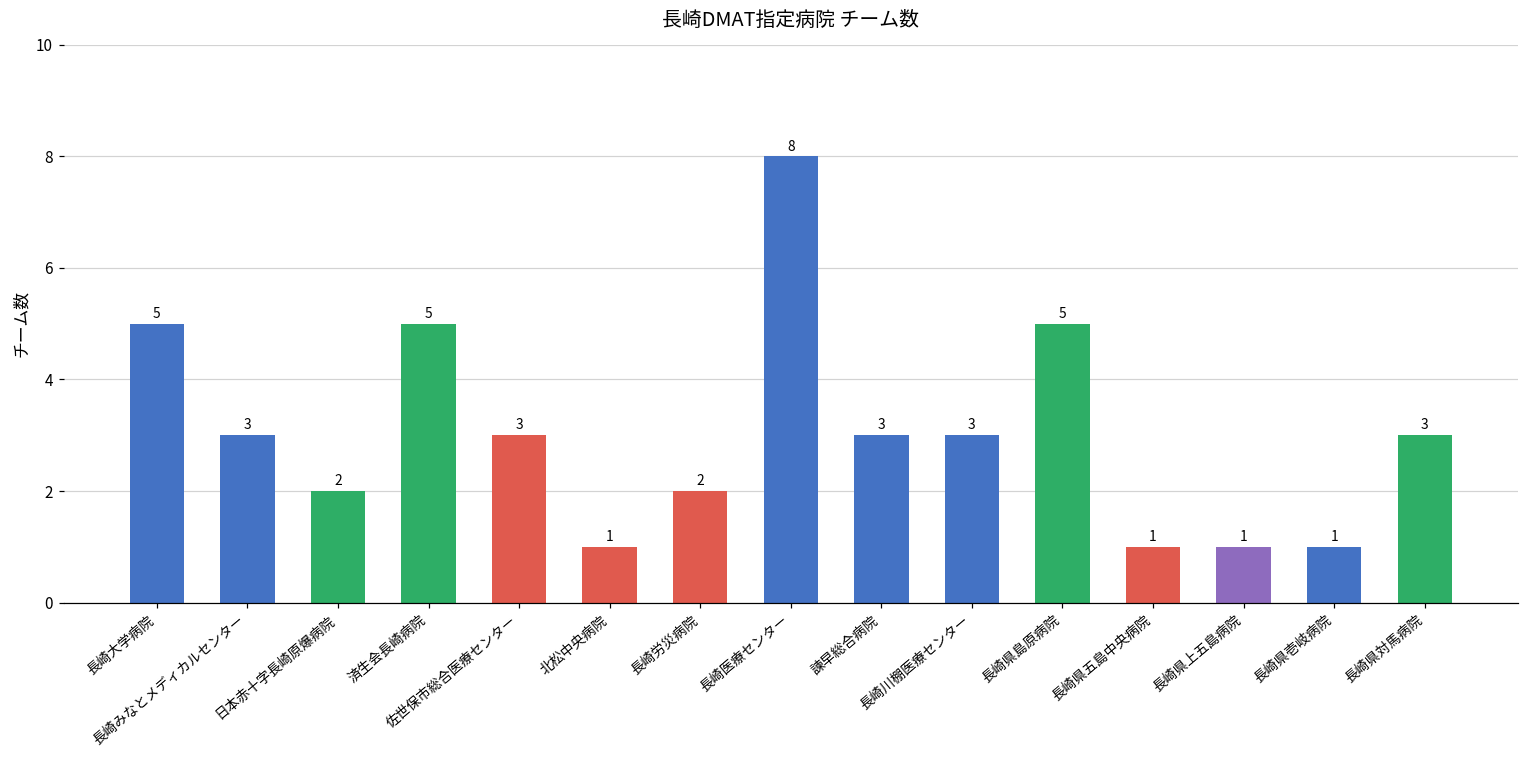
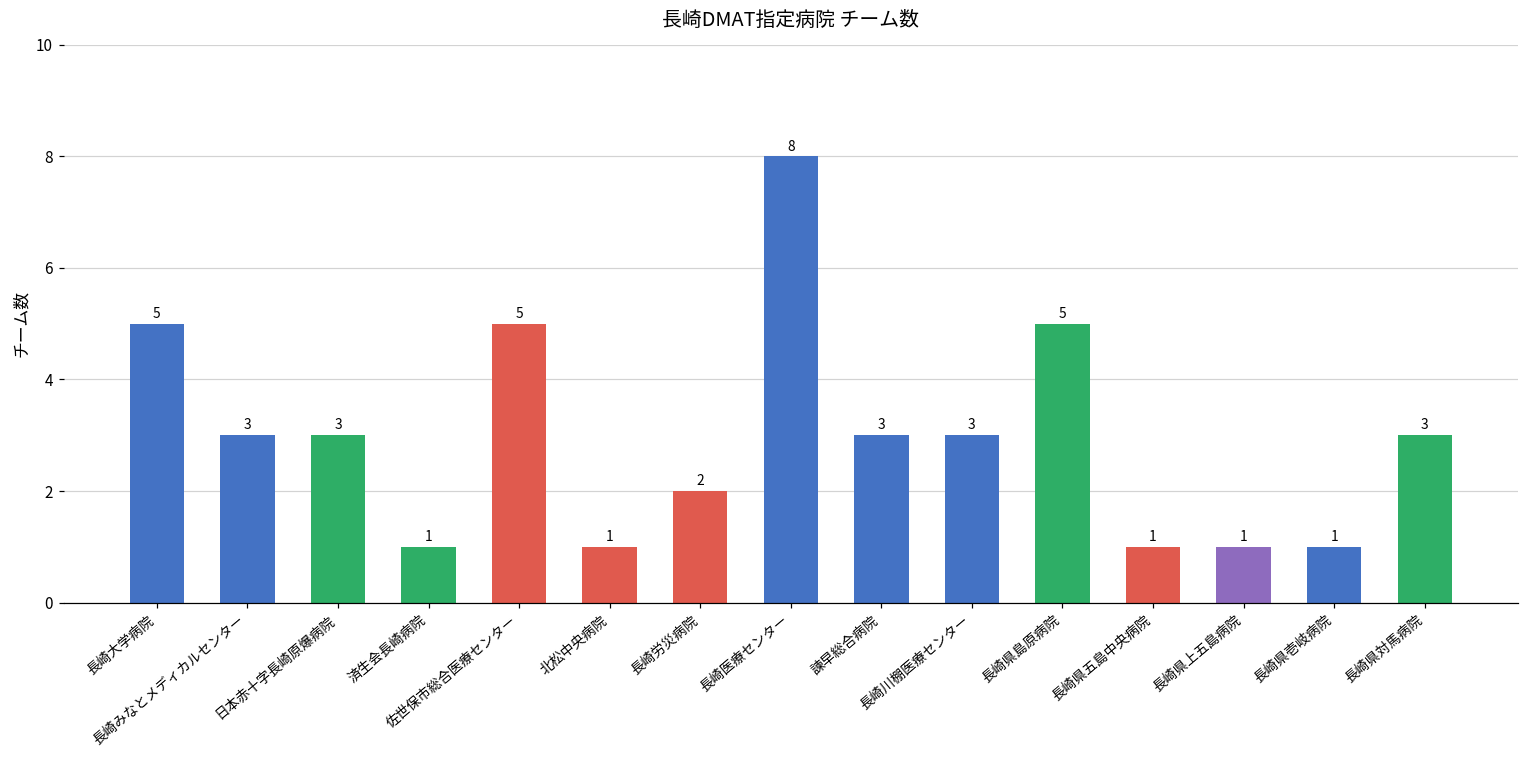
日本赤十字長崎原爆病院: 2 -> 3
済生会長崎病院: 5 -> 1
佐世保市総合医療センター: 3 -> 5
